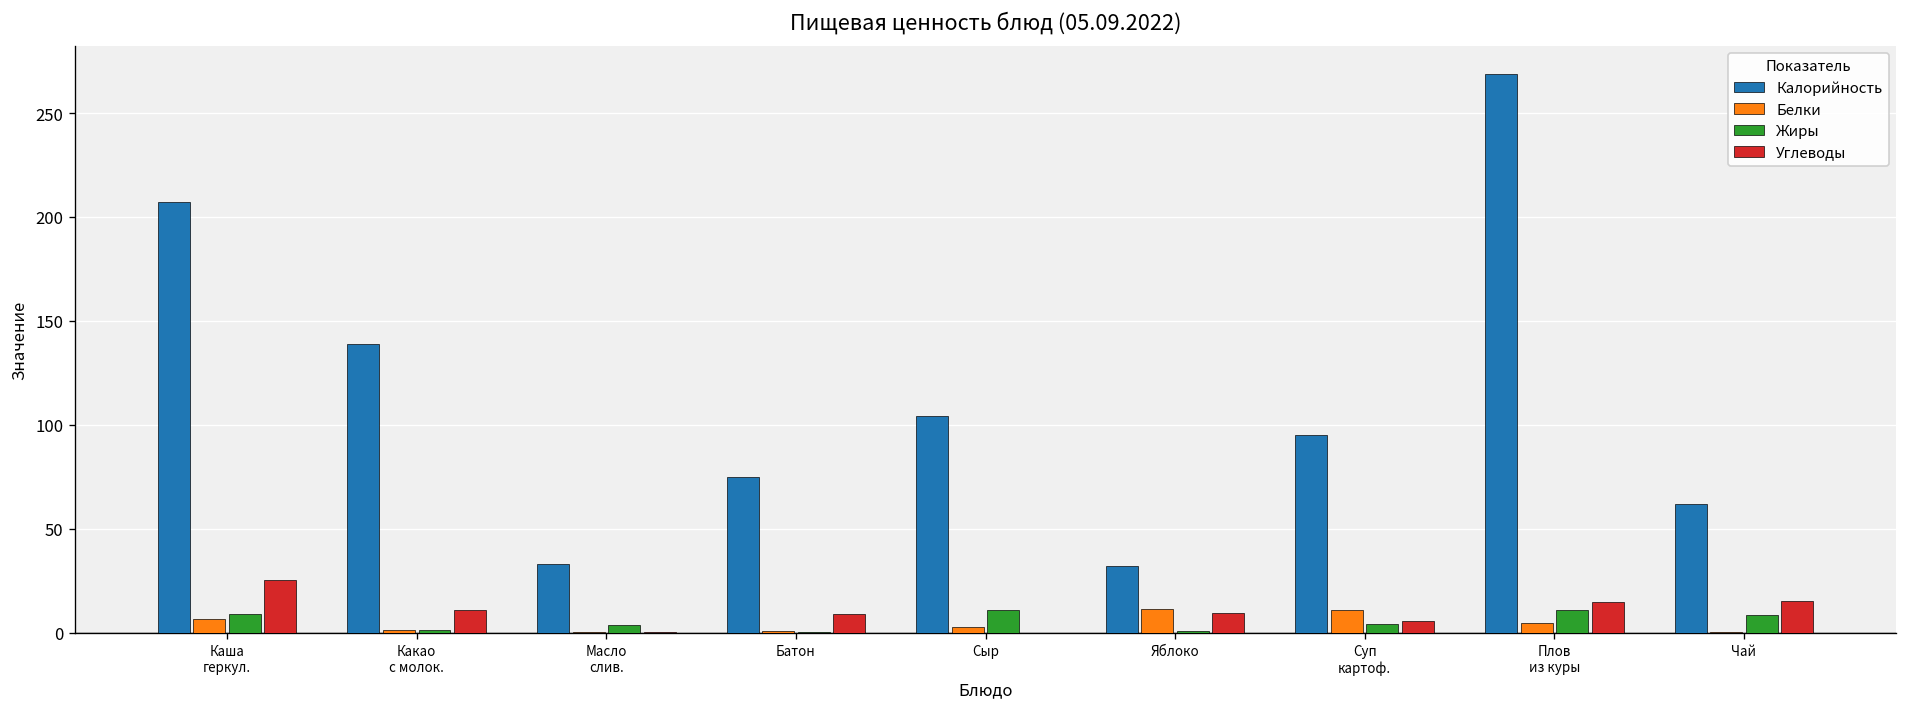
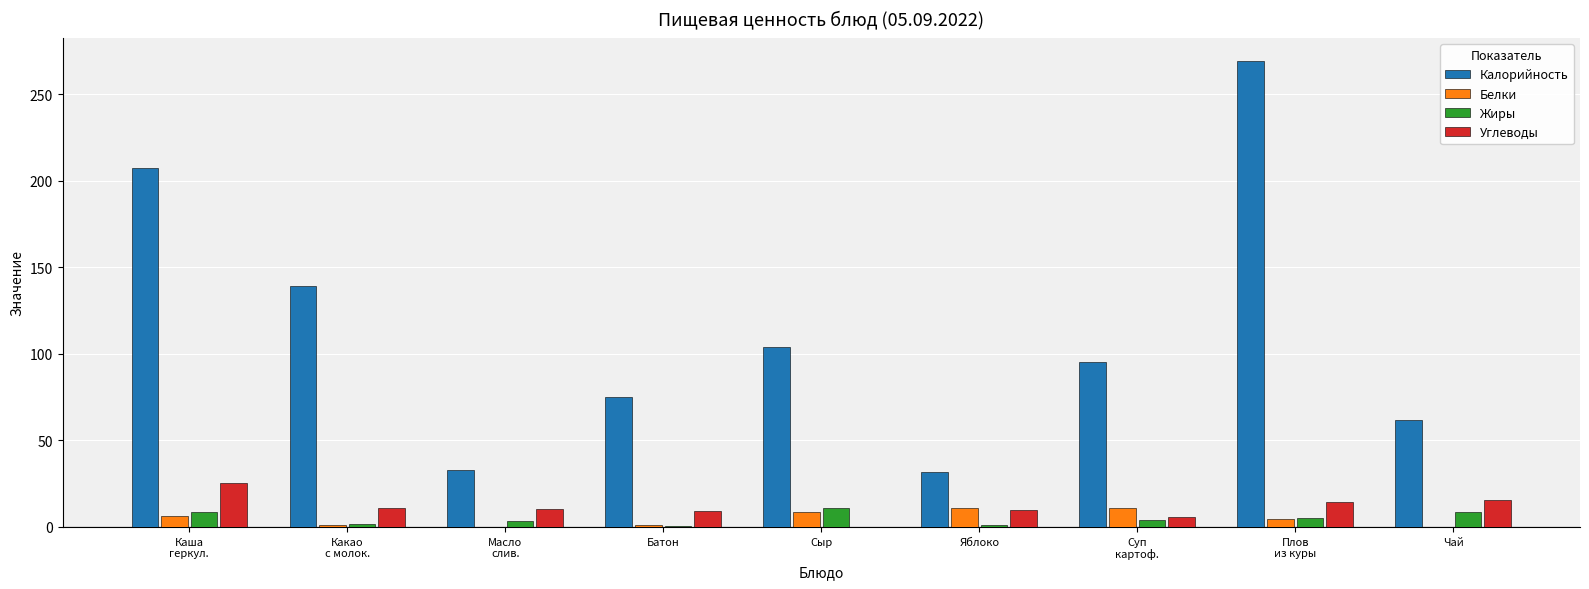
Углеводы, Масло слив.: 0 -> 11
Белки, Сыр: 3 -> 8
Жиры, Плов из куры: 11 -> 5
